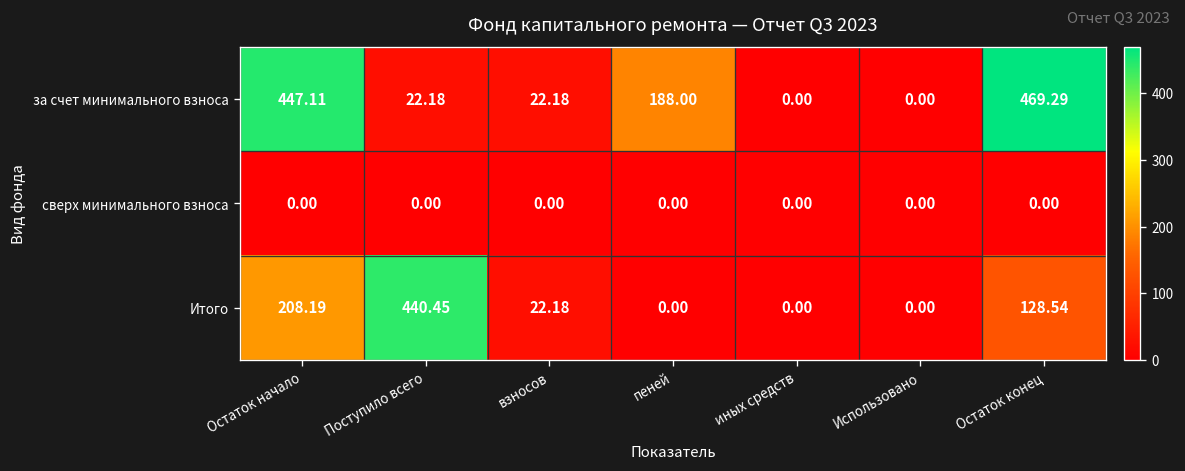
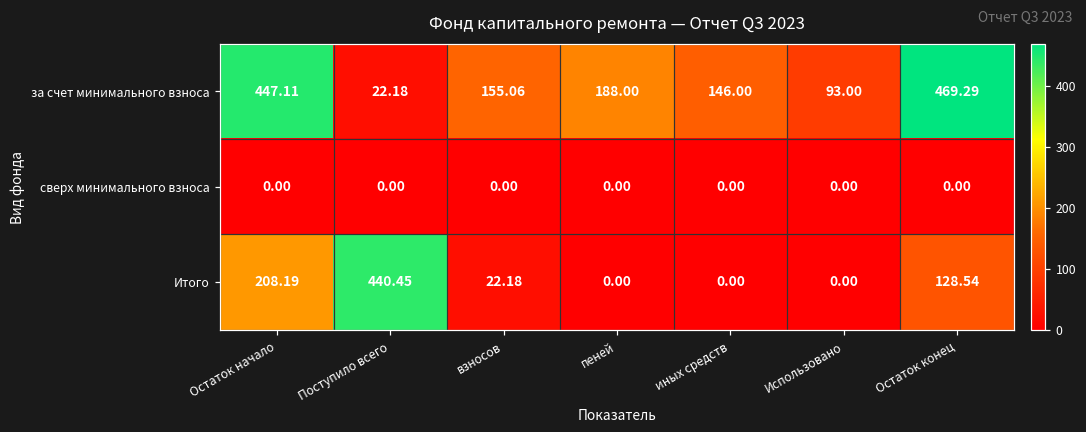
за счет минимального взноса, взносов: 22.18 -> 155.06
за счет минимального взноса, иных средств: 0.00 -> 146.00
за счет минимального взноса, Использовано: 0.00 -> 93.00
